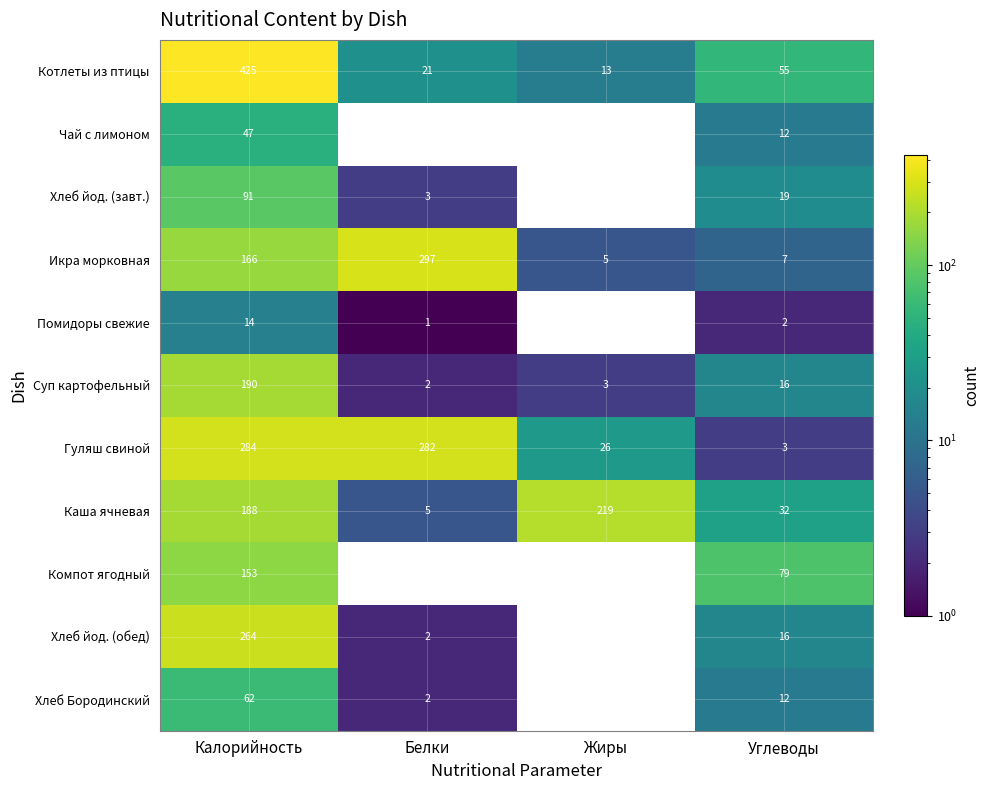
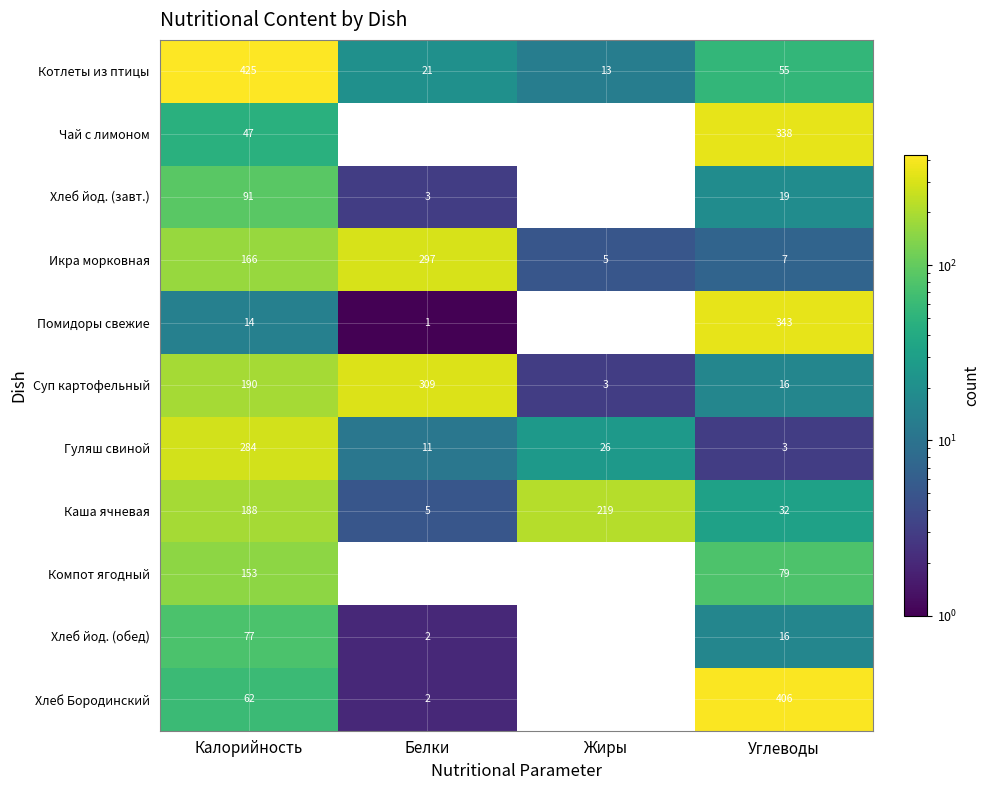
Чай с лимоном, Углеводы: 12 -> 338
Помидоры свежие, Углеводы: 2 -> 343
Суп картофельный, Белки: 2 -> 309
Гуляш свиной, Белки: 282 -> 11
Хлеб йод. (обед), Калорийность: 264 -> 77
Хлеб Бородинский, Углеводы: 12 -> 406
